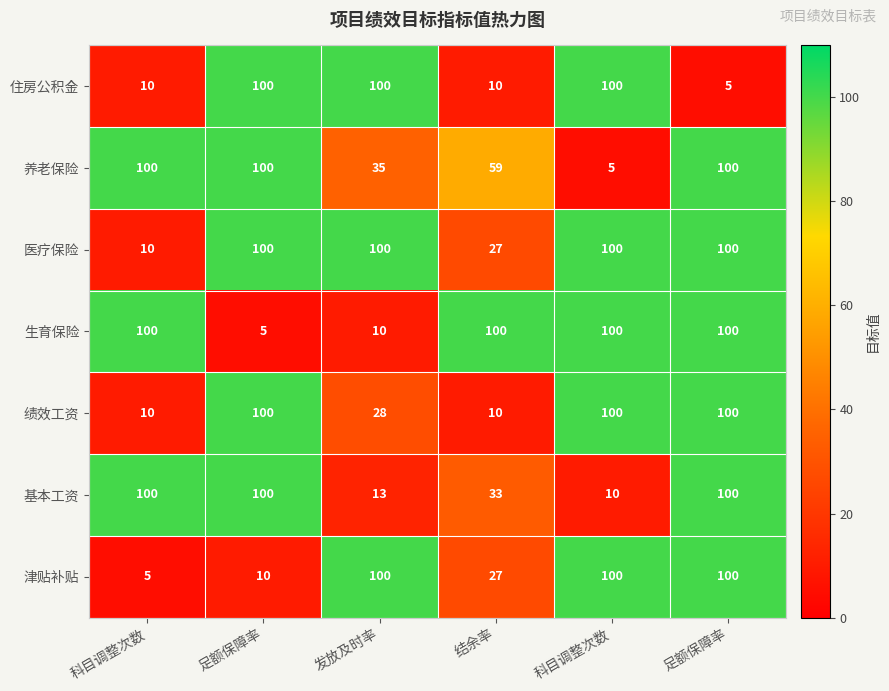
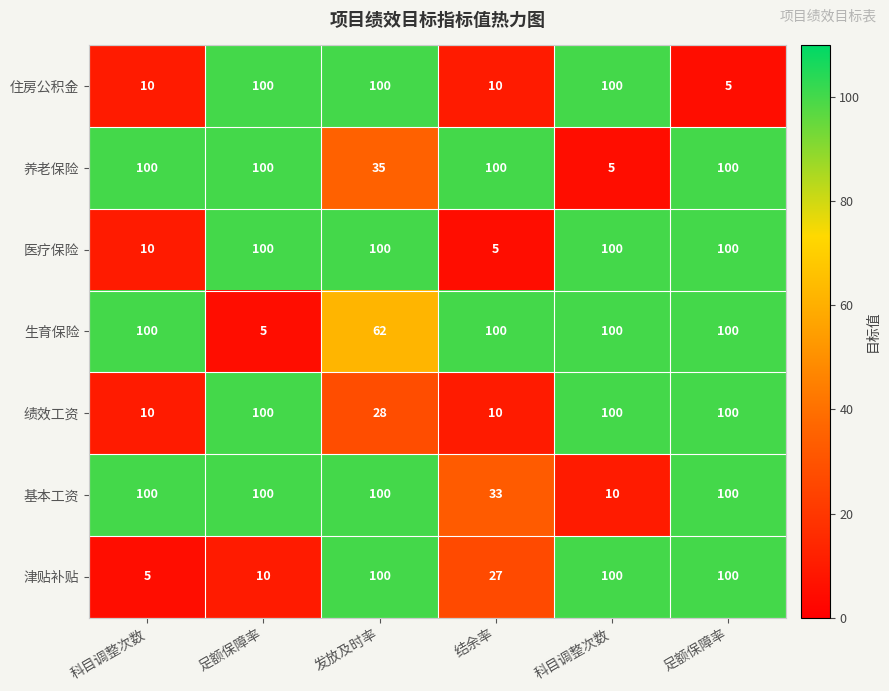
养老保险, 结余率: 59 -> 100
医疗保险, 结余率: 27 -> 5
生育保险, 发放及时率: 10 -> 62
基本工资, 发放及时率: 13 -> 100
